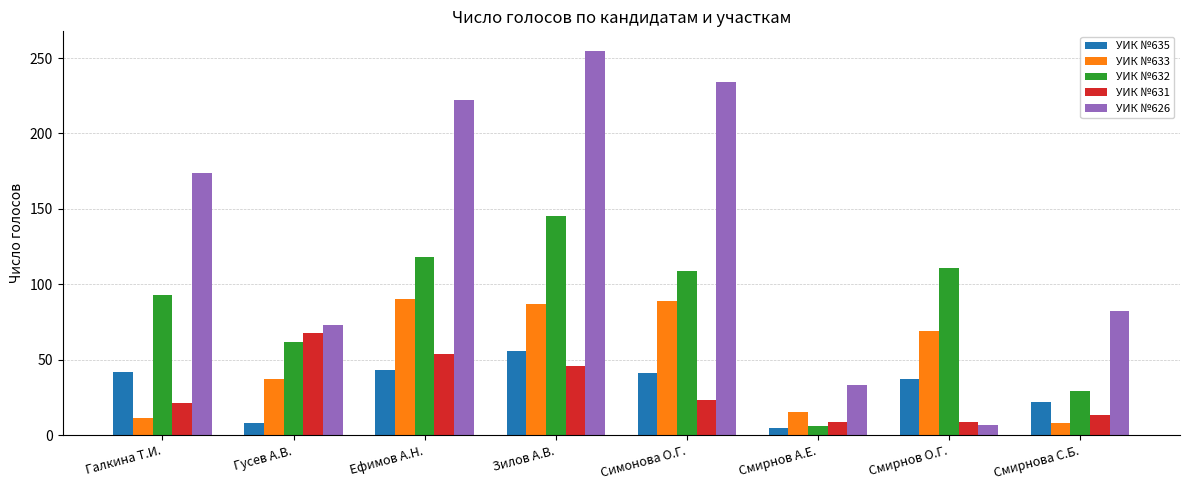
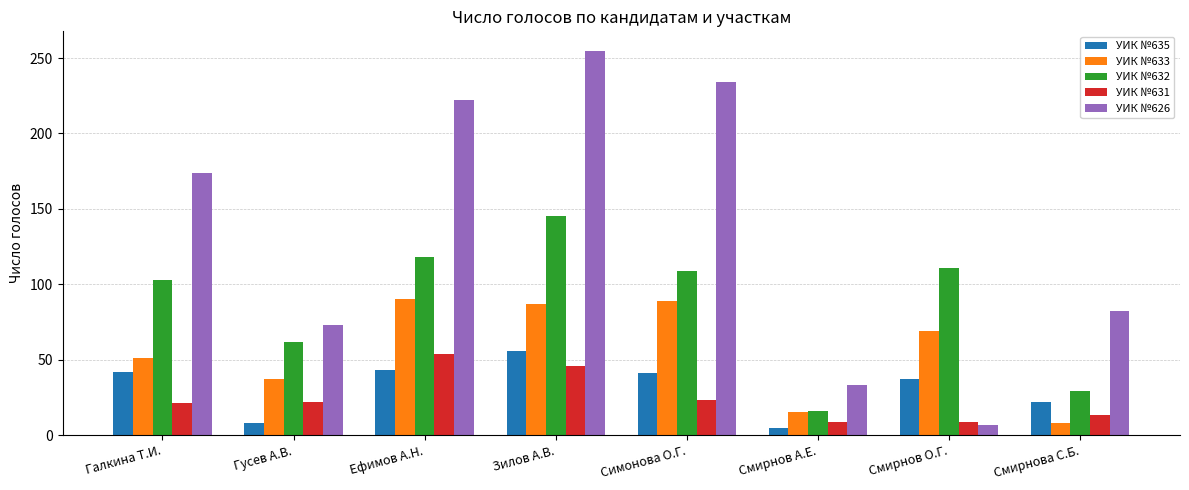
УИК №633, Галкина Т.И.: 11 -> 51
УИК №632, Галкина Т.И.: 93 -> 103
УИК №631, Гусев А.В.: 68 -> 22
УИК №632, Смирнов А.Е.: 6 -> 16
